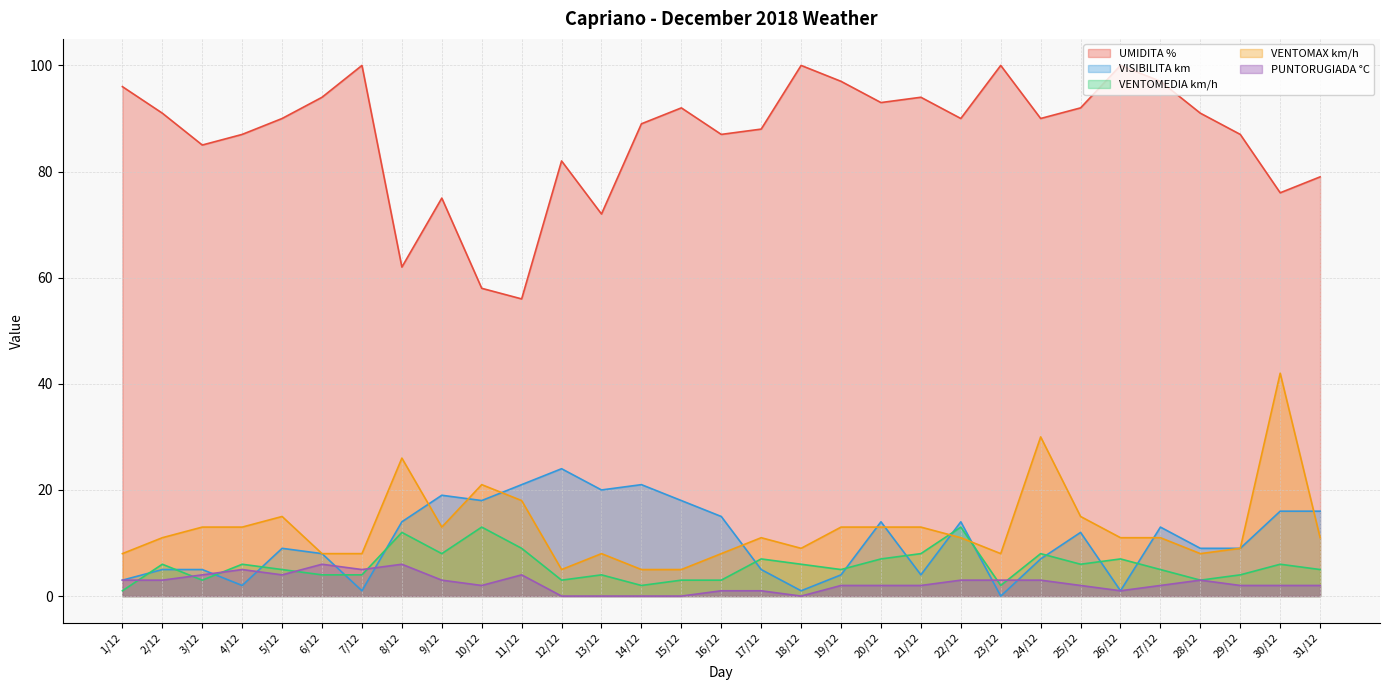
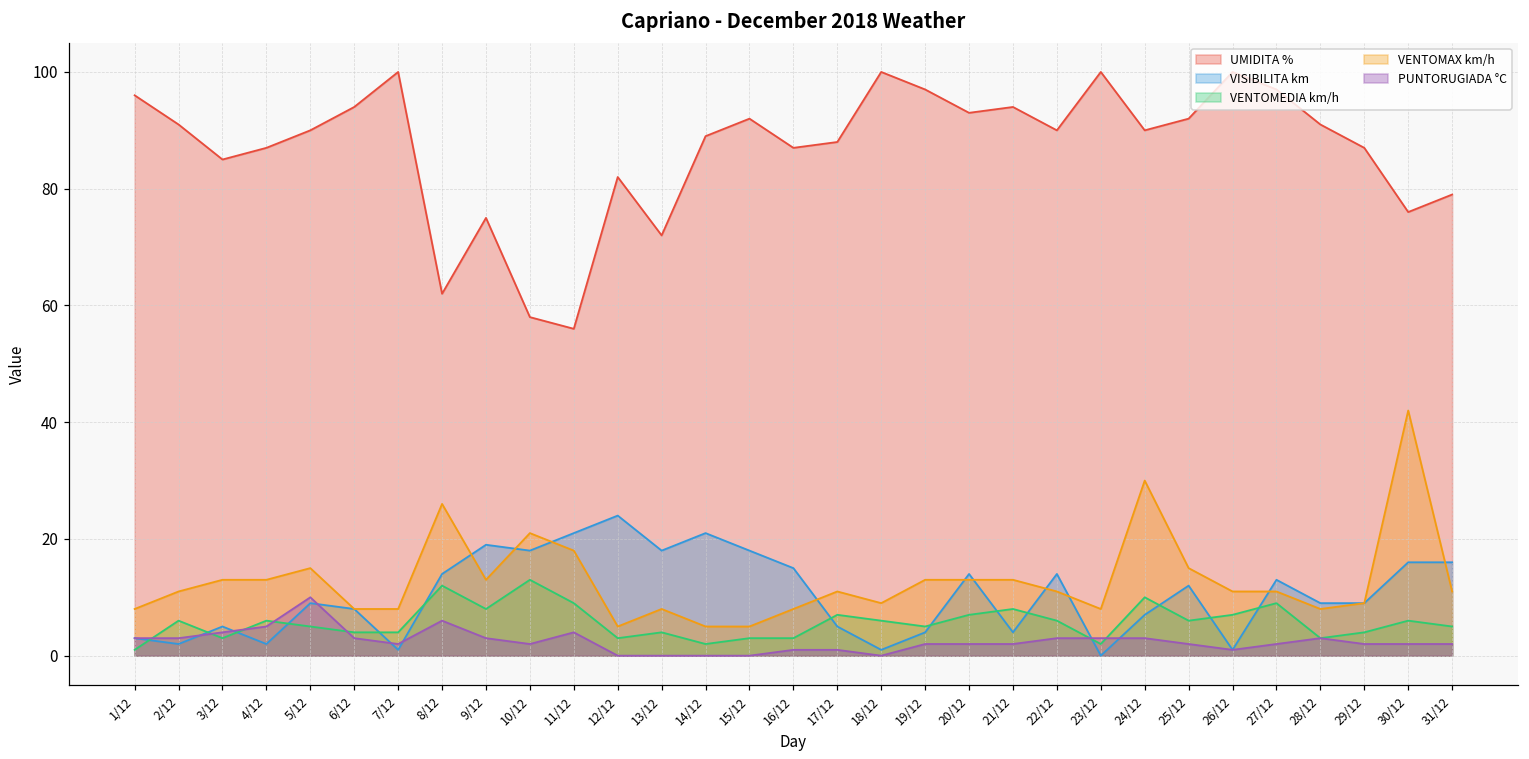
VISIBILITA km, 2/12: 5 -> 2
PUNTORUGIADA °C, 5/12: 4 -> 10
PUNTORUGIADA °C, 6/12: 6 -> 3
PUNTORUGIADA °C, 7/12: 5 -> 2
VISIBILITA km, 13/12: 20 -> 18
VENTOMEDIA km/h, 22/12: 13 -> 6
VENTOMEDIA km/h, 24/12: 8 -> 10
VENTOMEDIA km/h, 27/12: 5 -> 9
